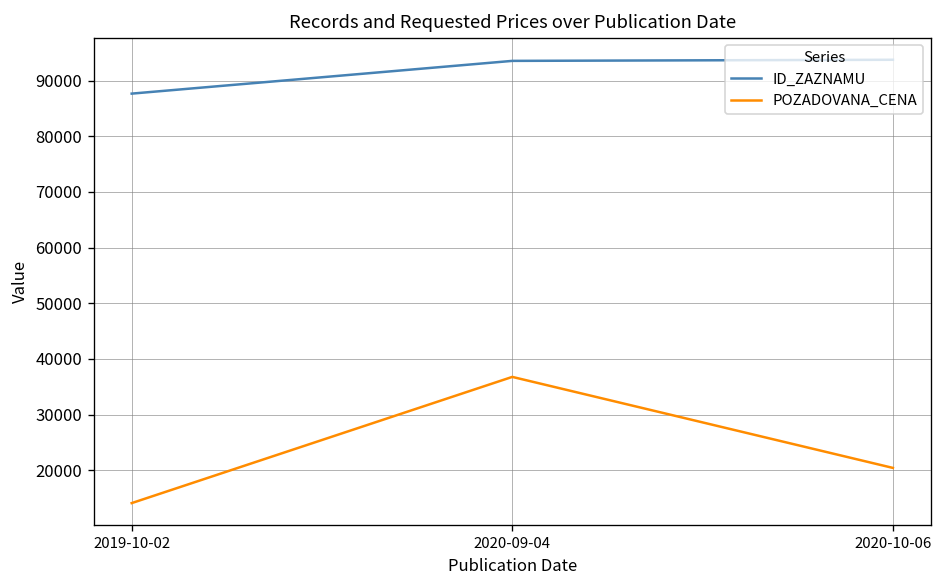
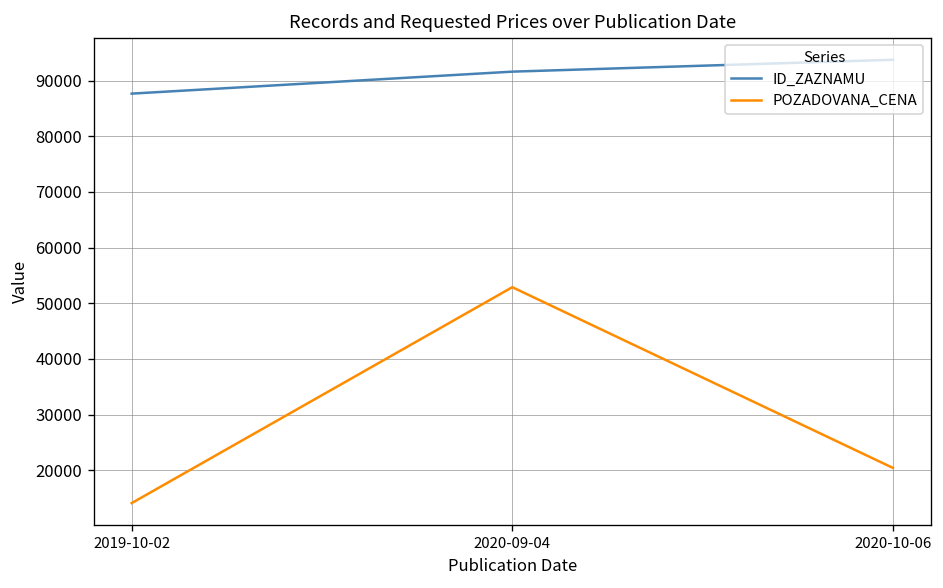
ID_ZAZNAMU, 2020-09-04: 94000 -> 92000
POZADOVANA_CENA, 2020-09-04: 37000 -> 53000
